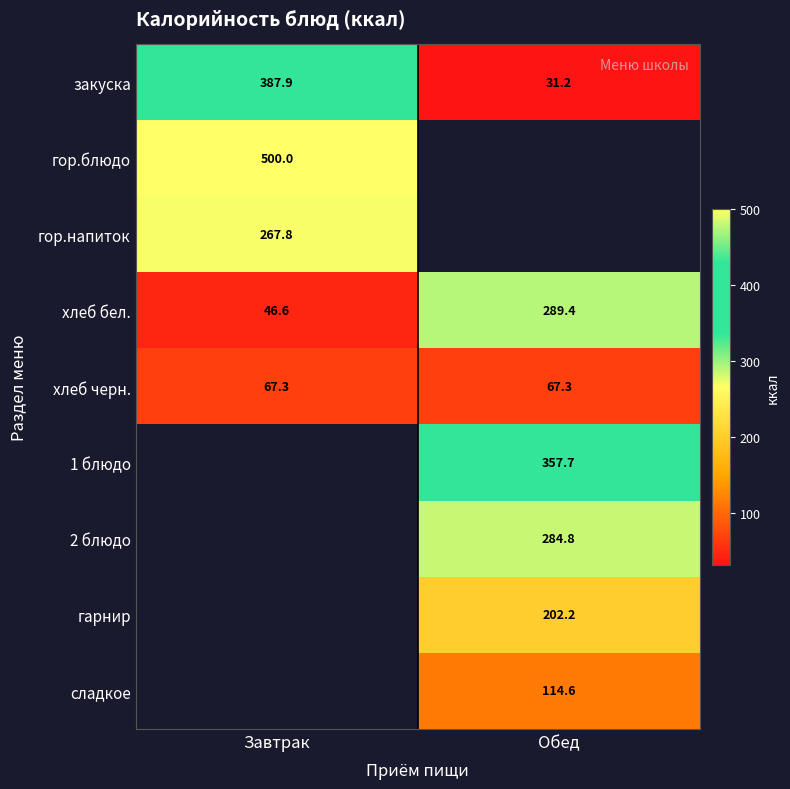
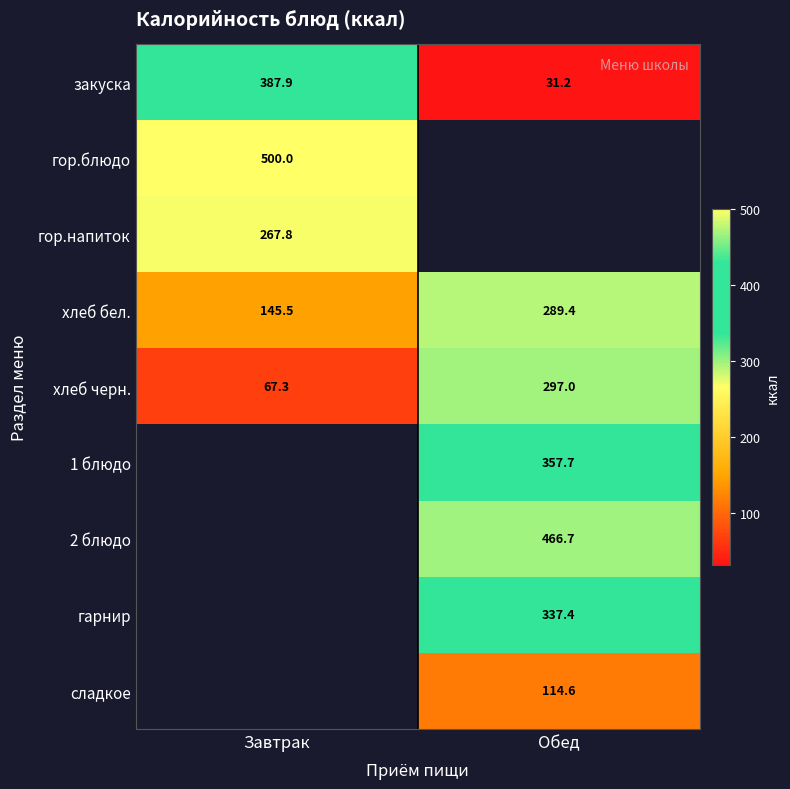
хлеб бел., Завтрак: 46.6 -> 145.5
хлеб черн., Обед: 67.3 -> 297.0
2 блюдо, Обед: 284.8 -> 466.7
гарнир, Обед: 202.2 -> 337.4
